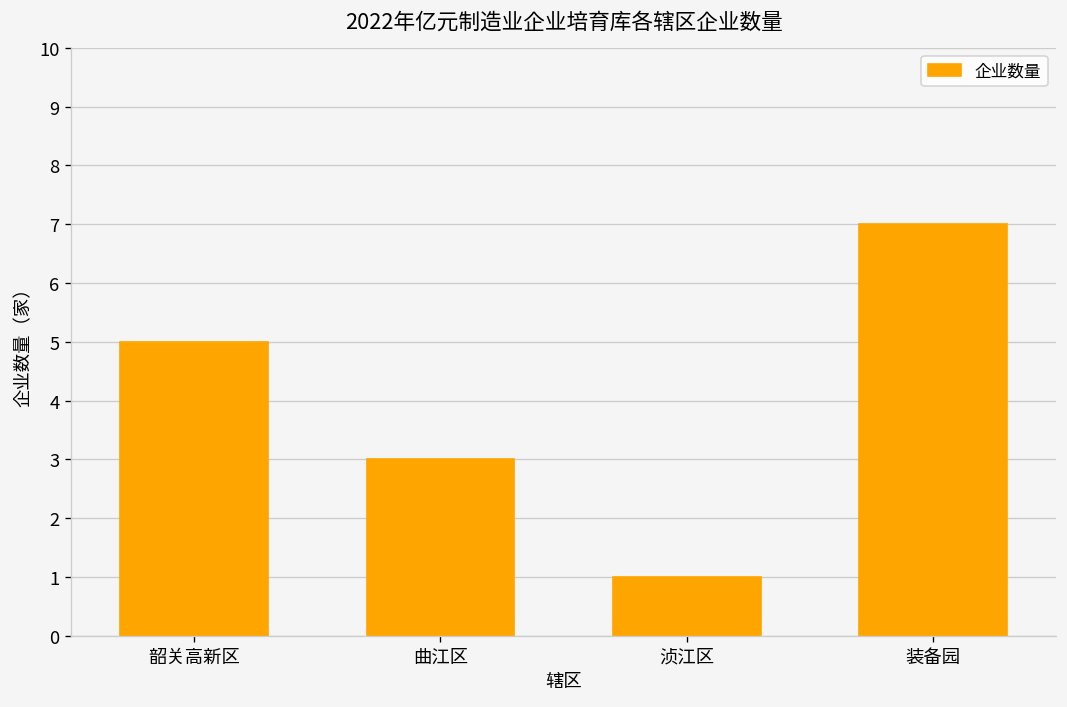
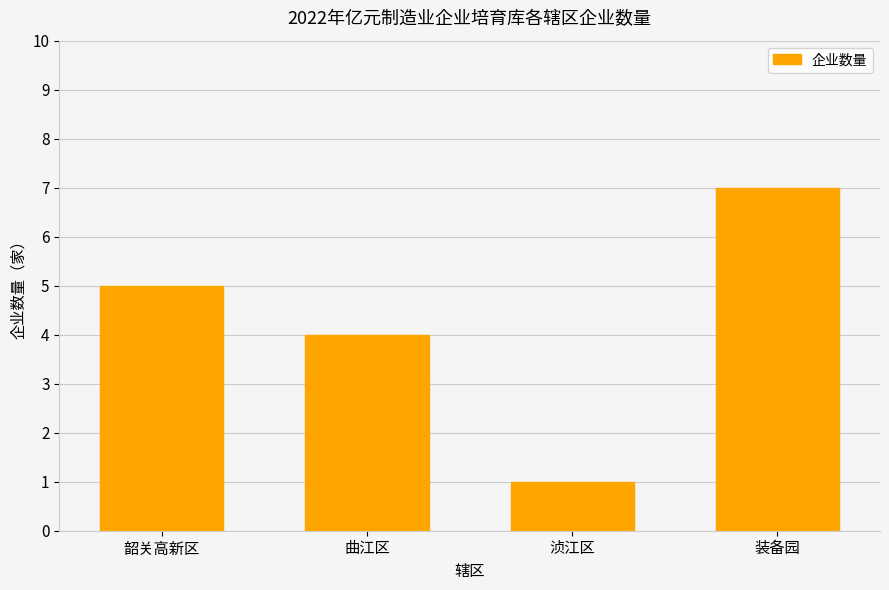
曲江区: 3 -> 4
